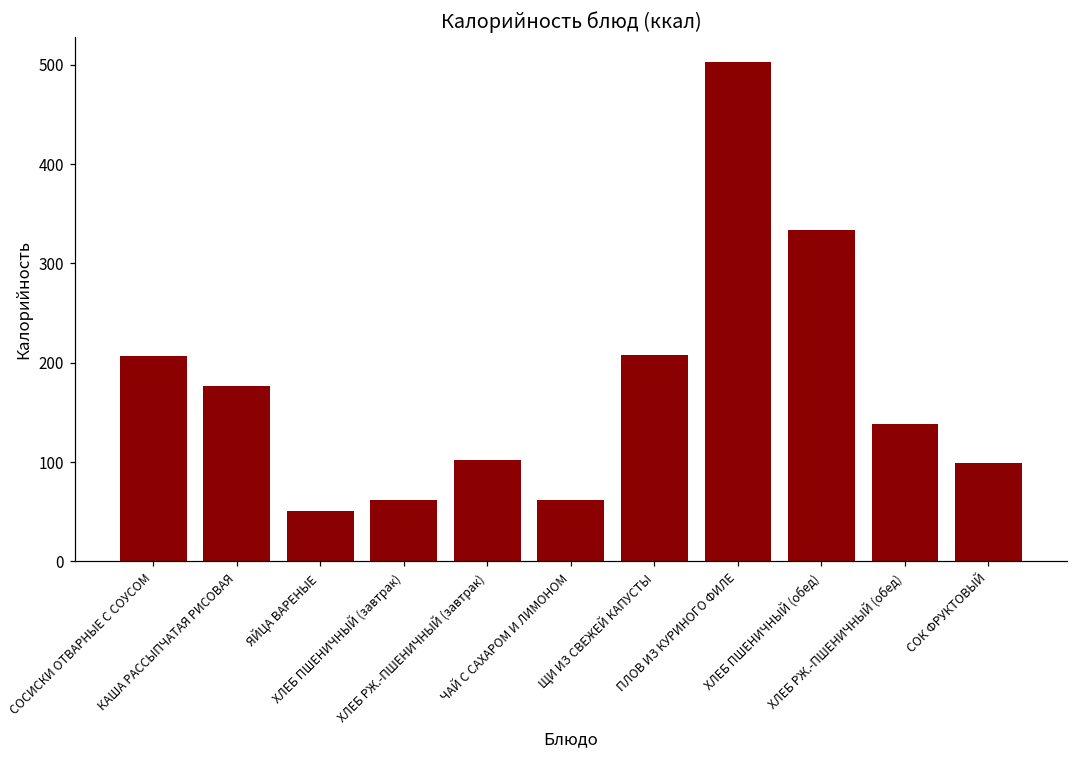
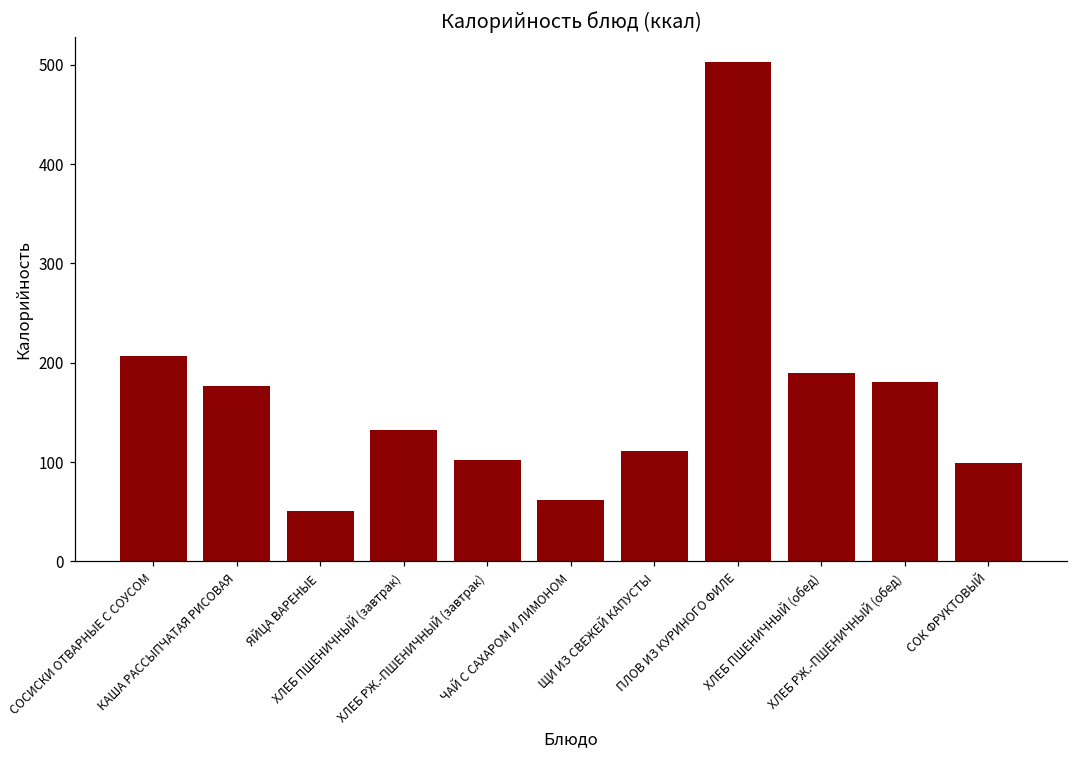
ХЛЕБ ПШЕНИЧНЫЙ (завтрак): 60 -> 130
ЩИ ИЗ СВЕЖЕЙ КАПУСТЫ: 210 -> 110
ХЛЕБ ПШЕНИЧНЫЙ (обед): 330 -> 190
ХЛЕБ РЖ.-ПШЕНИЧНЫЙ (обед): 140 -> 180
